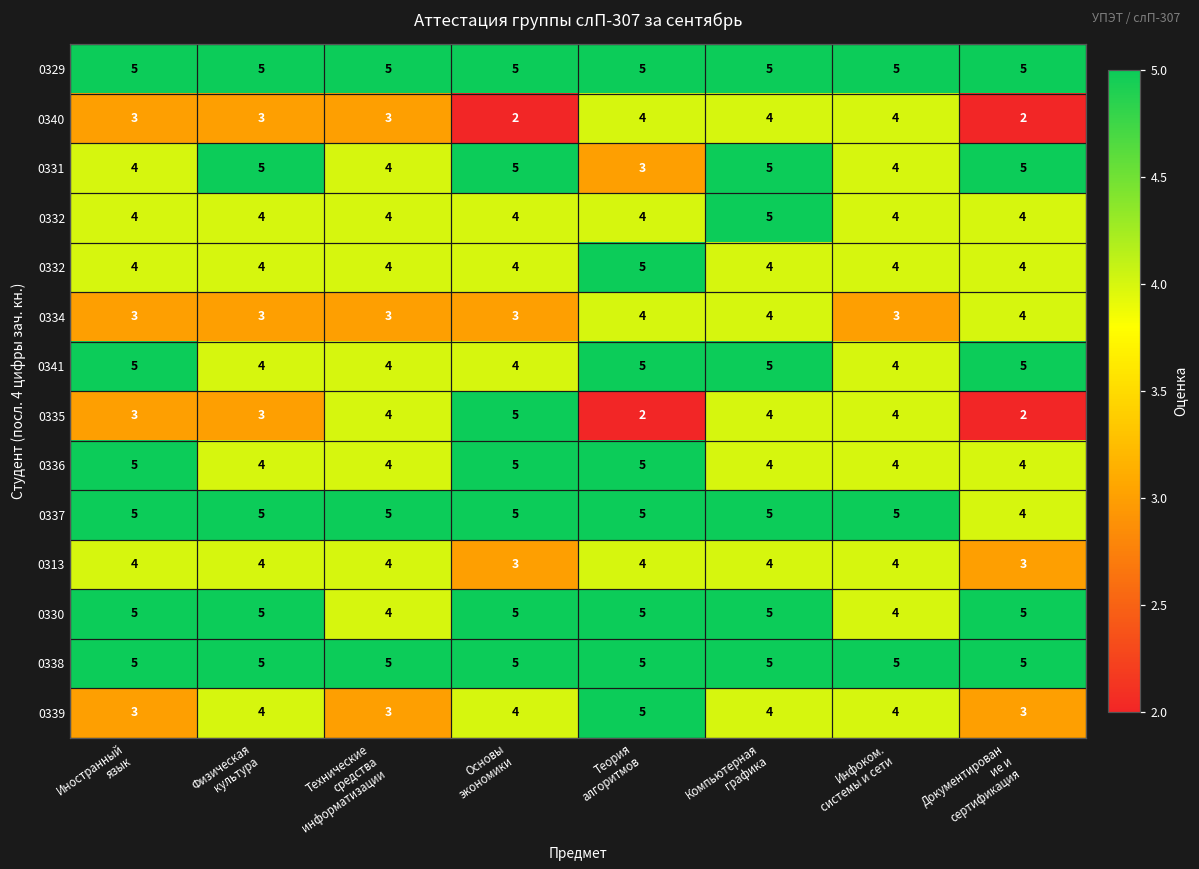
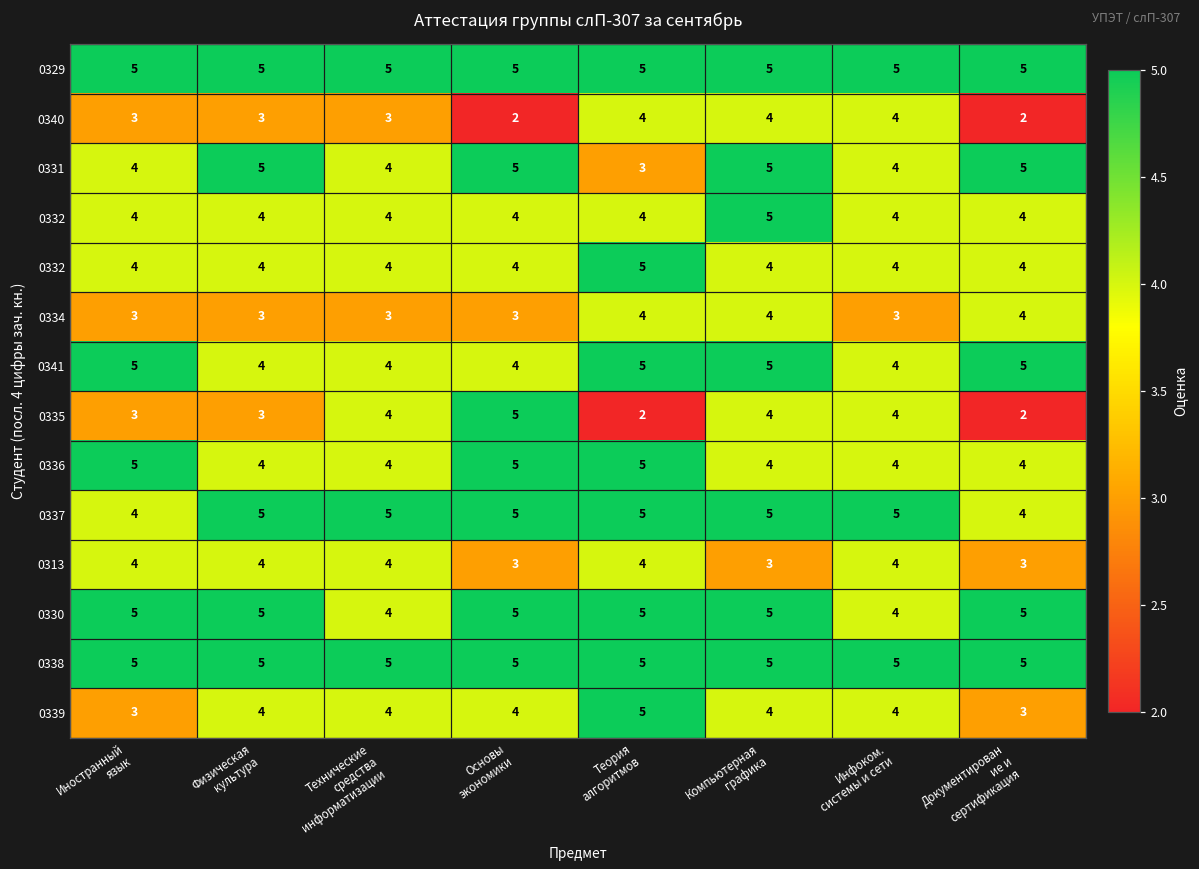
0337, Иностранный язык: 5 -> 4
0313, Компьютерная графика: 4 -> 3
0339, Технические средства информатизации: 3 -> 4
